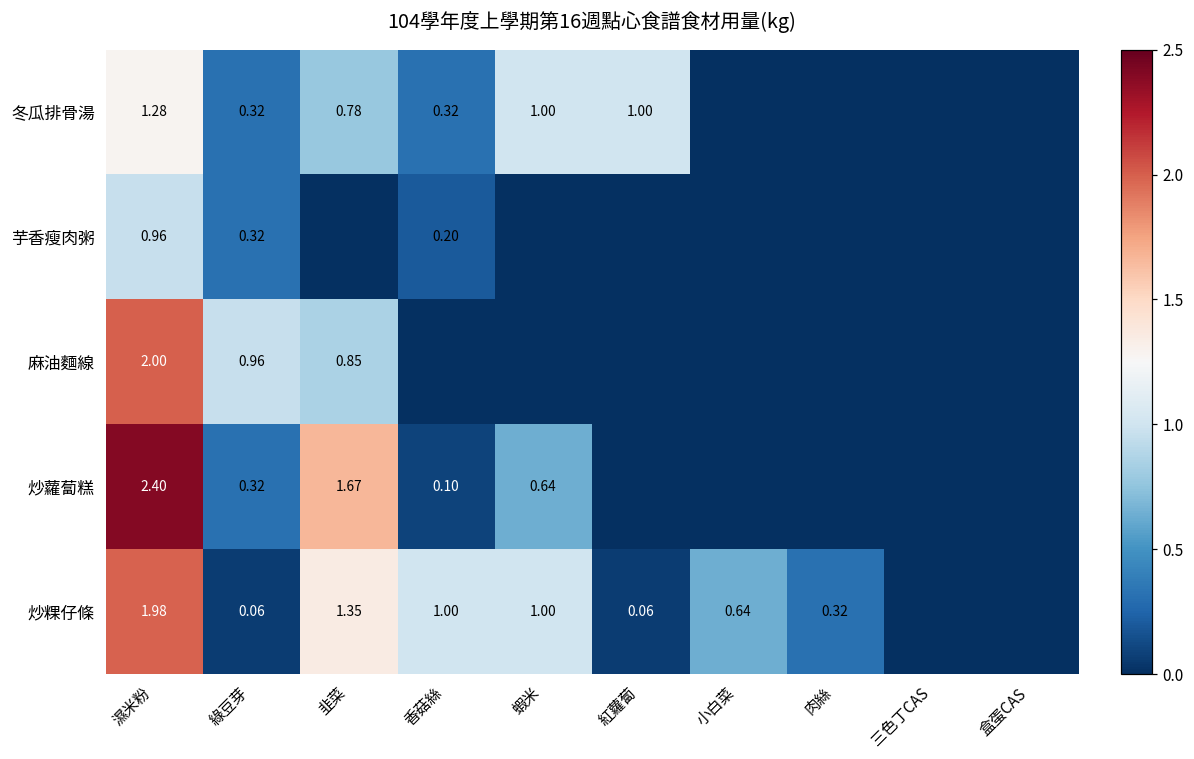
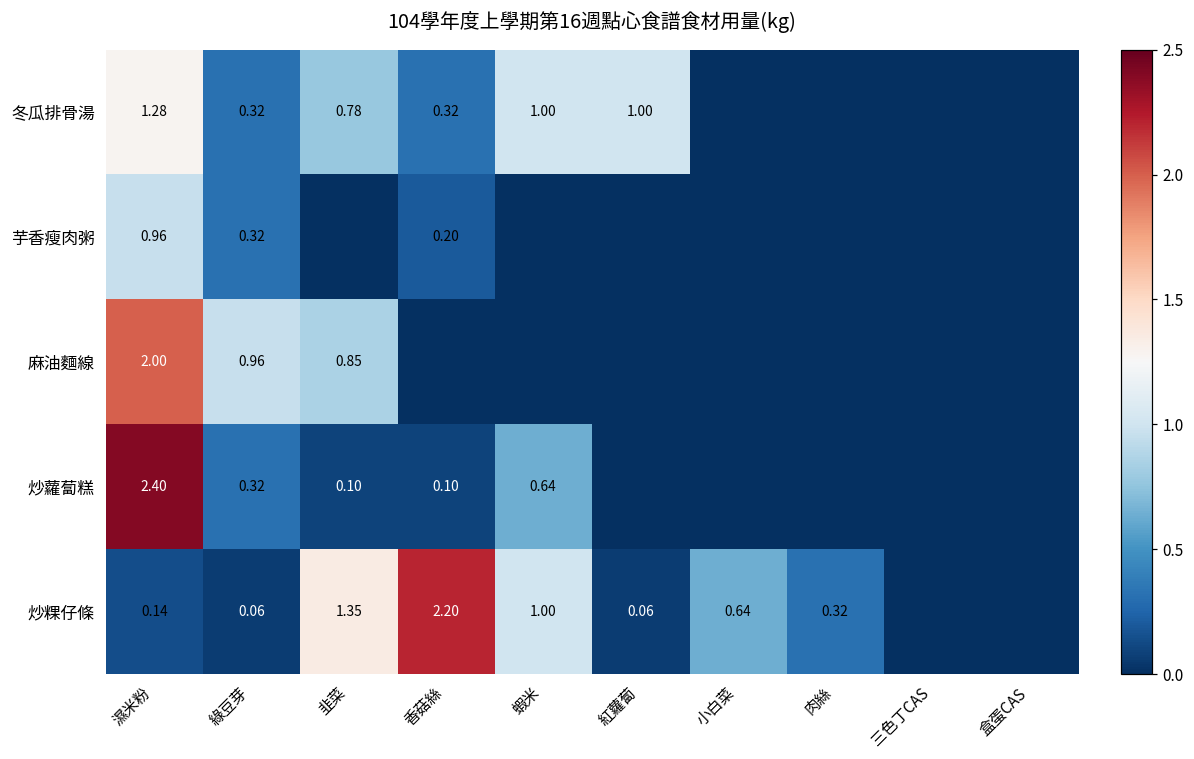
炒蘿蔔糕, 韭菜: 1.67 -> 0.10
炒粿仔條, 濕米粉: 1.98 -> 0.14
炒粿仔條, 香菇絲: 1.00 -> 2.20
